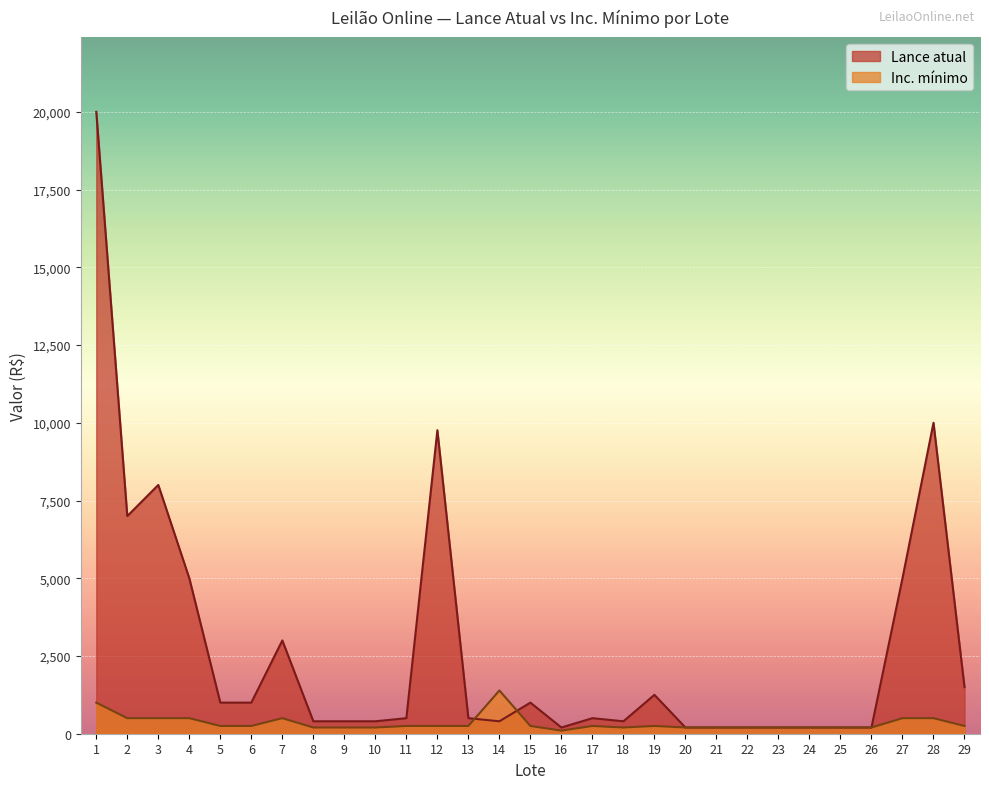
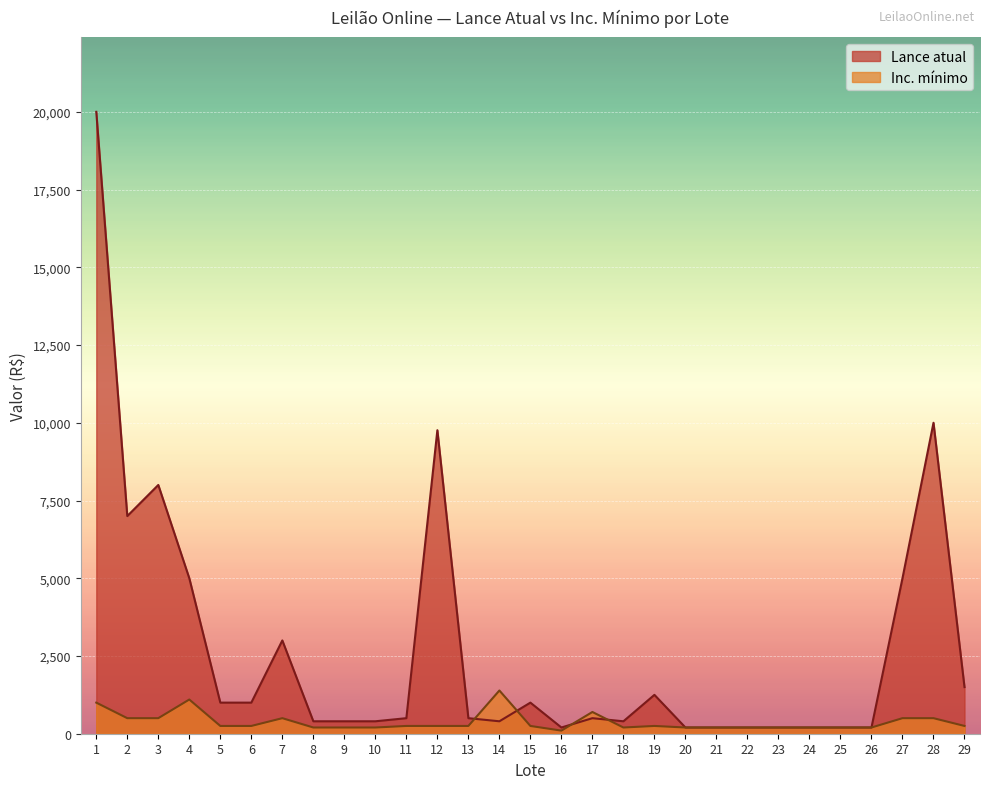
Inc. mínimo, 4: 500 -> 1,100
Inc. mínimo, 17: 300 -> 700
